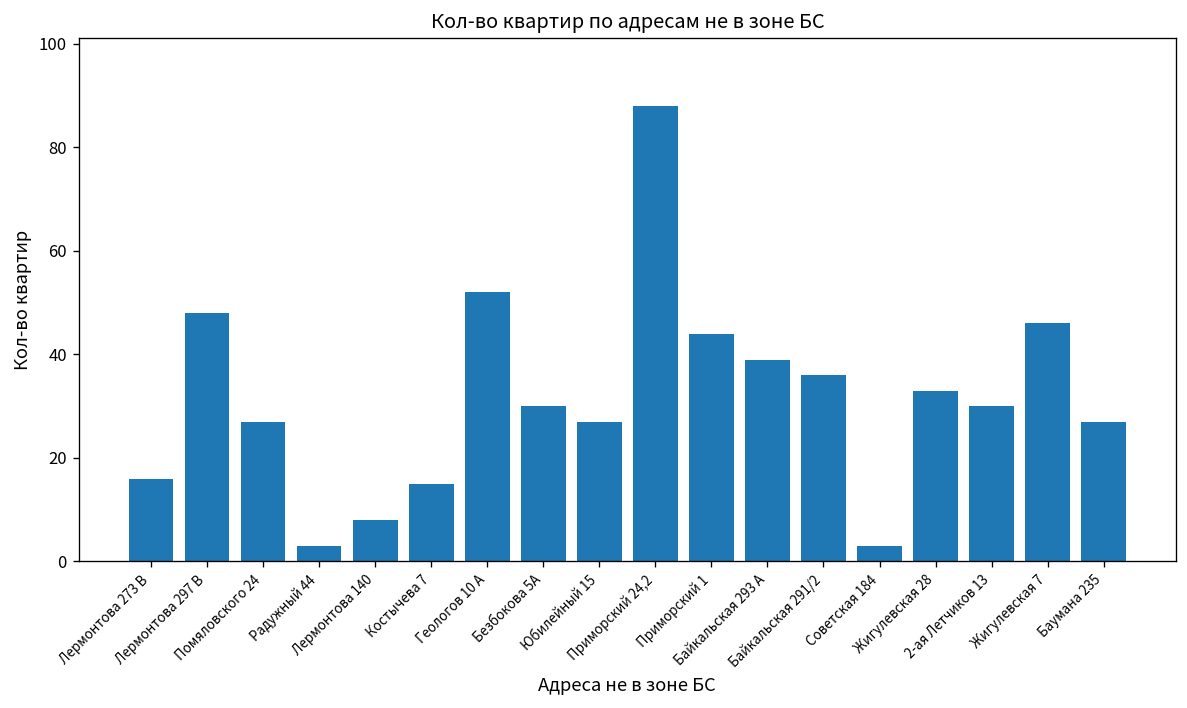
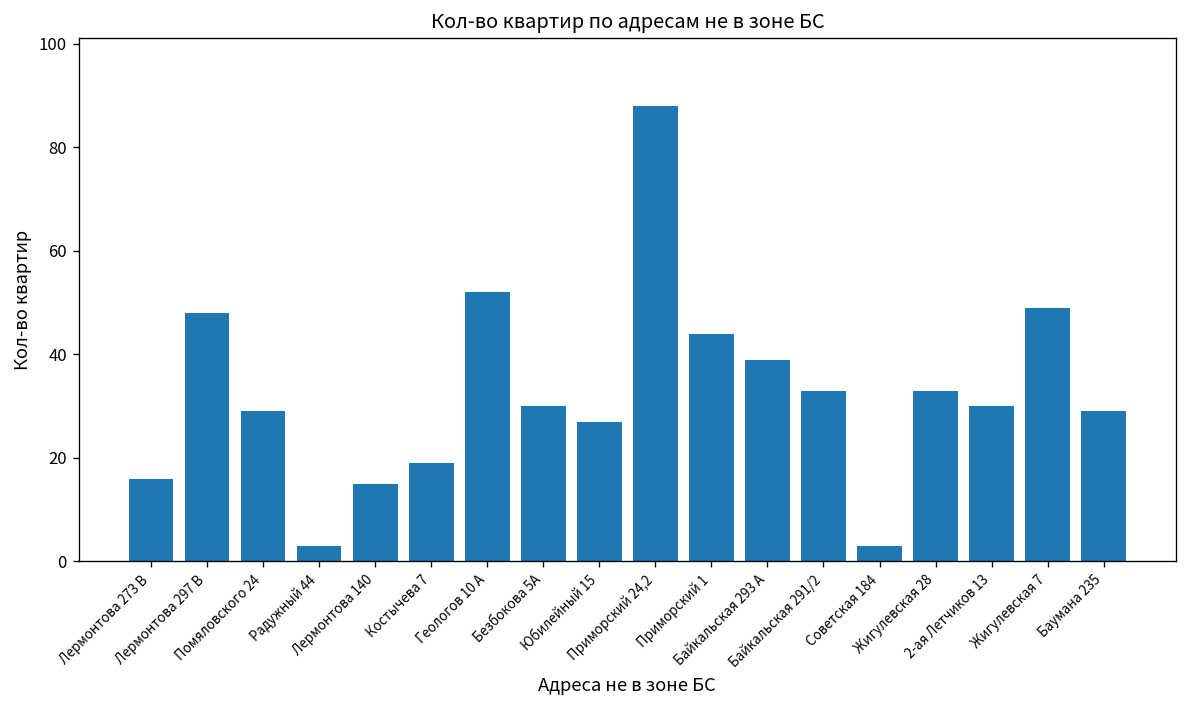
Помяловского 24: 27 -> 29
Лермонтова 140: 8 -> 15
Костычева 7: 15 -> 19
Байкальская 291/2: 36 -> 33
Жигулевская 7: 46 -> 49
Баумана 235: 27 -> 29
